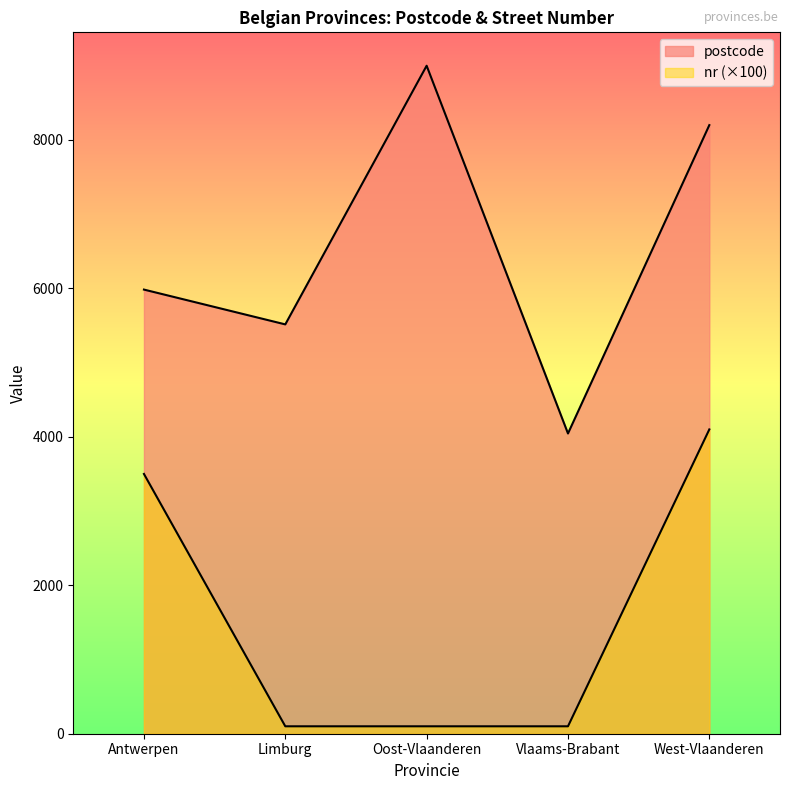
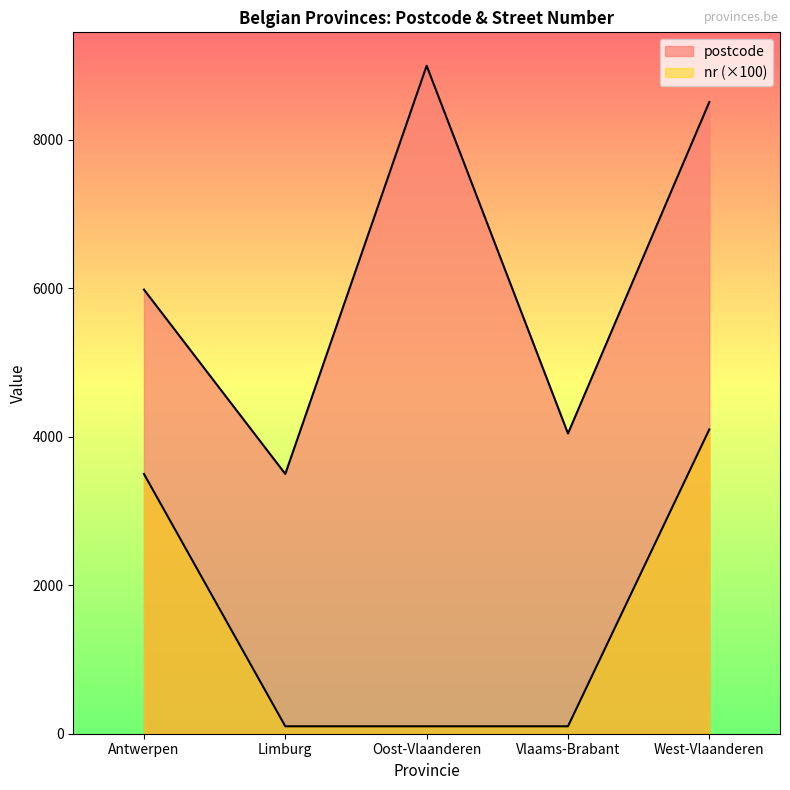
postcode, Limburg: 5500 -> 3500
postcode, West-Vlaanderen: 8200 -> 8500
